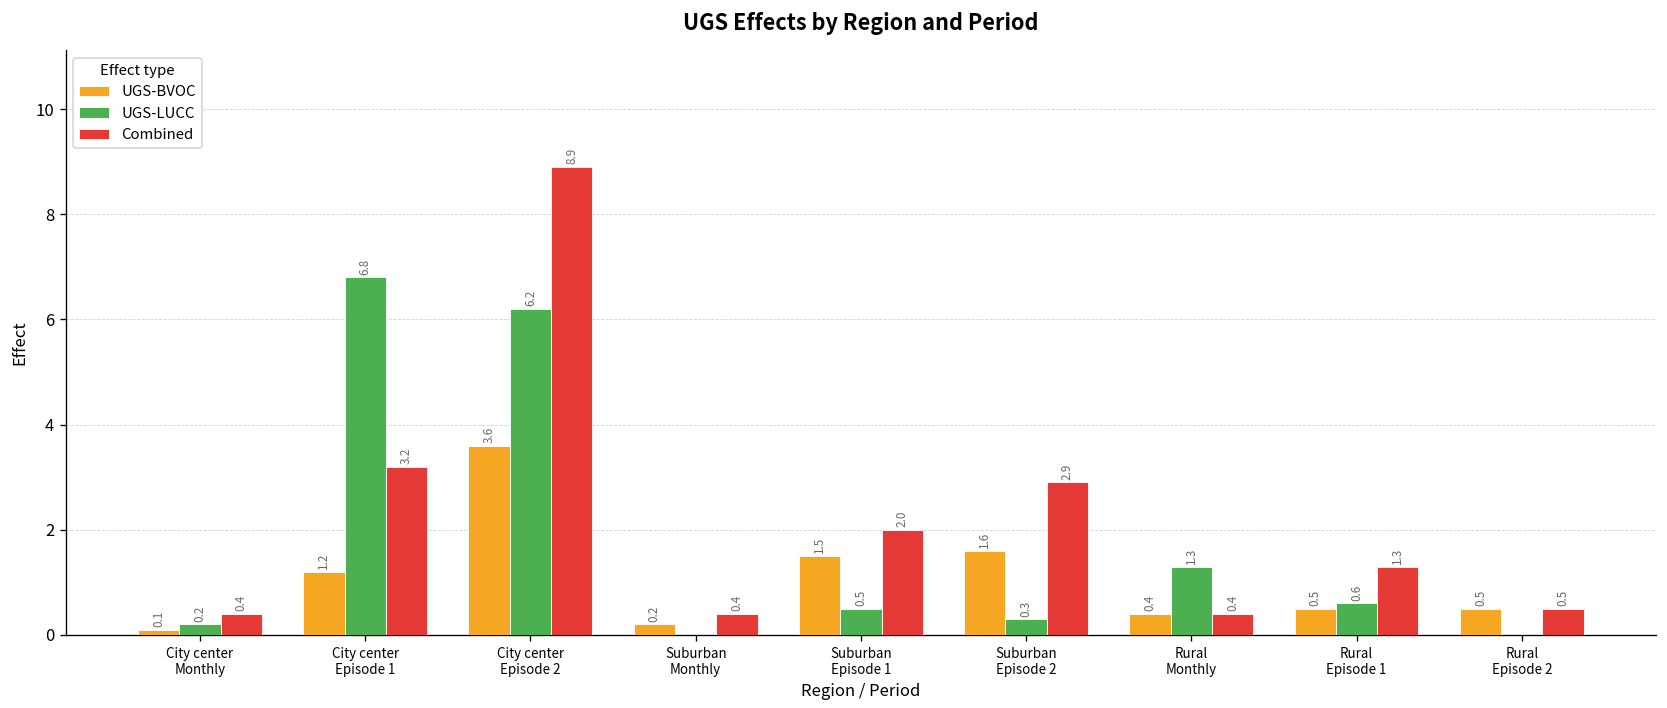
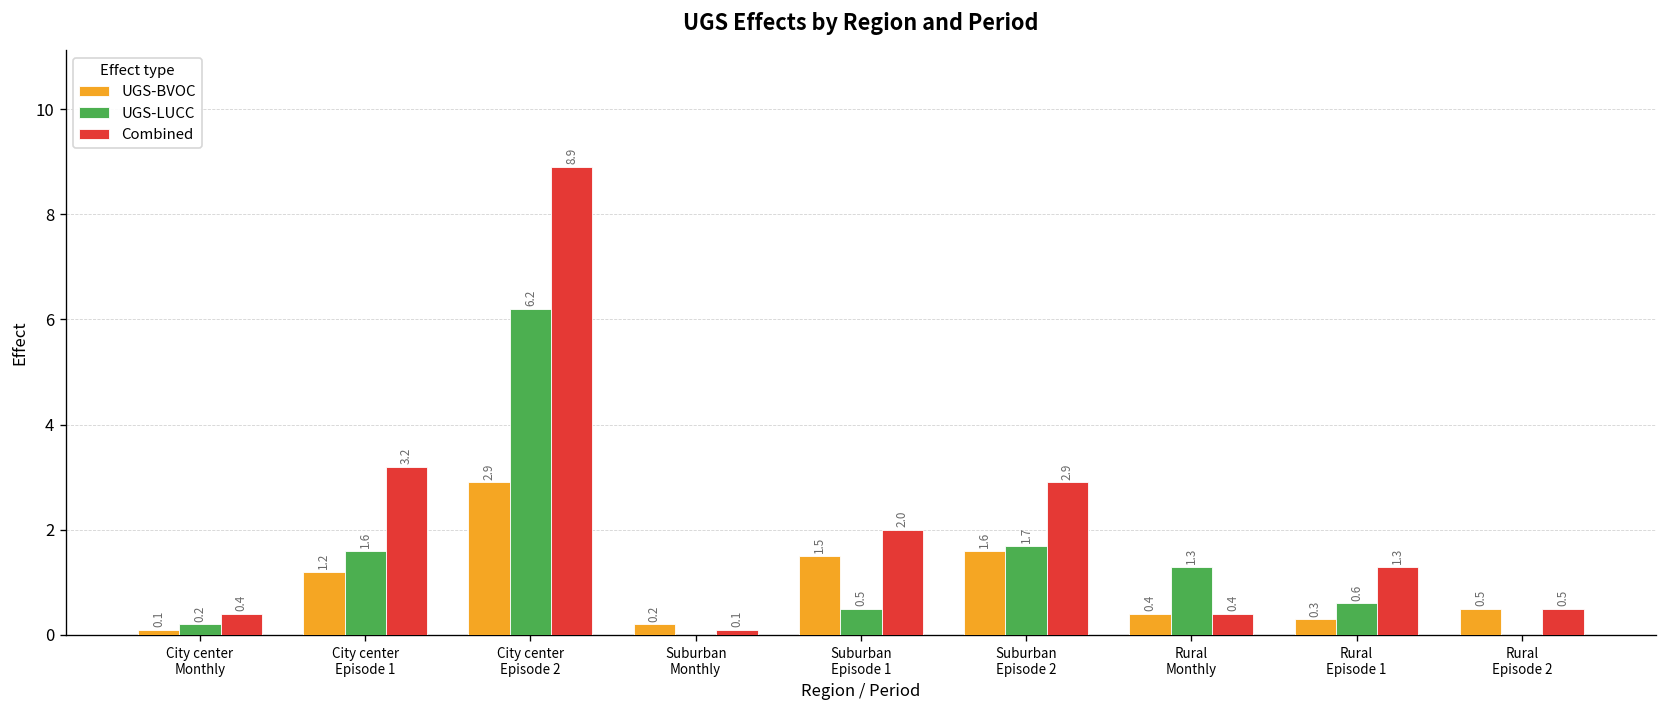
UGS-LUCC, City center Episode 1: 6.8 -> 1.6
UGS-BVOC, City center Episode 2: 3.6 -> 2.9
Combined, Suburban Monthly: 0.4 -> 0.1
UGS-LUCC, Suburban Episode 2: 0.3 -> 1.7
UGS-BVOC, Rural Episode 1: 0.5 -> 0.3
